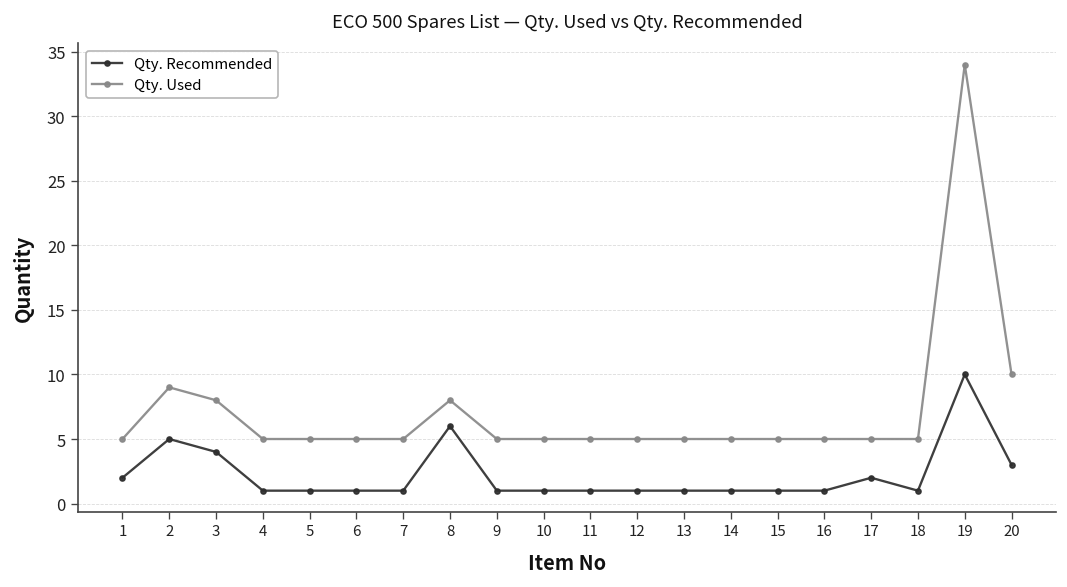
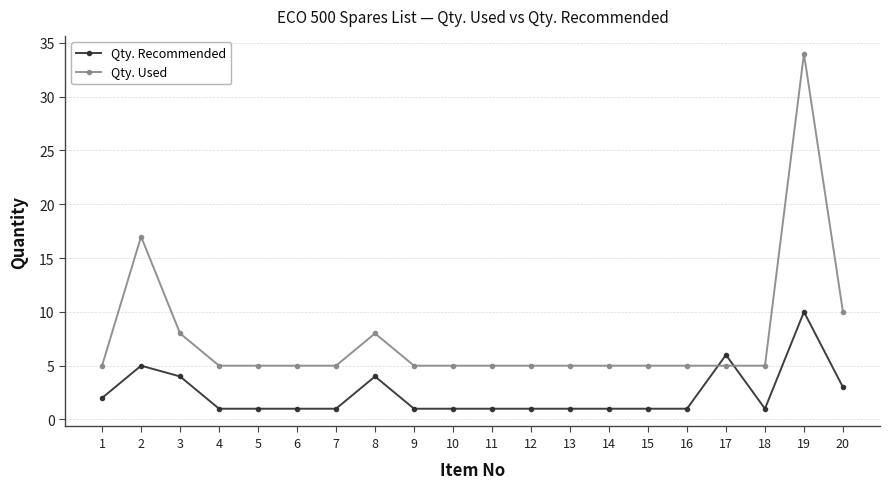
Qty. Used, 2: 9.0 -> 17.0
Qty. Recommended, 8: 6 -> 4
Qty. Recommended, 17: 2 -> 6
